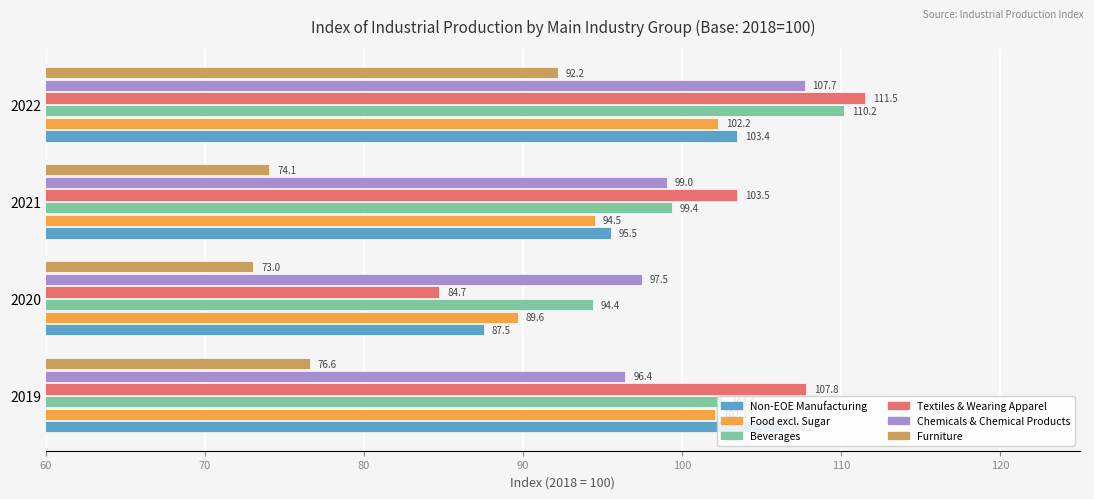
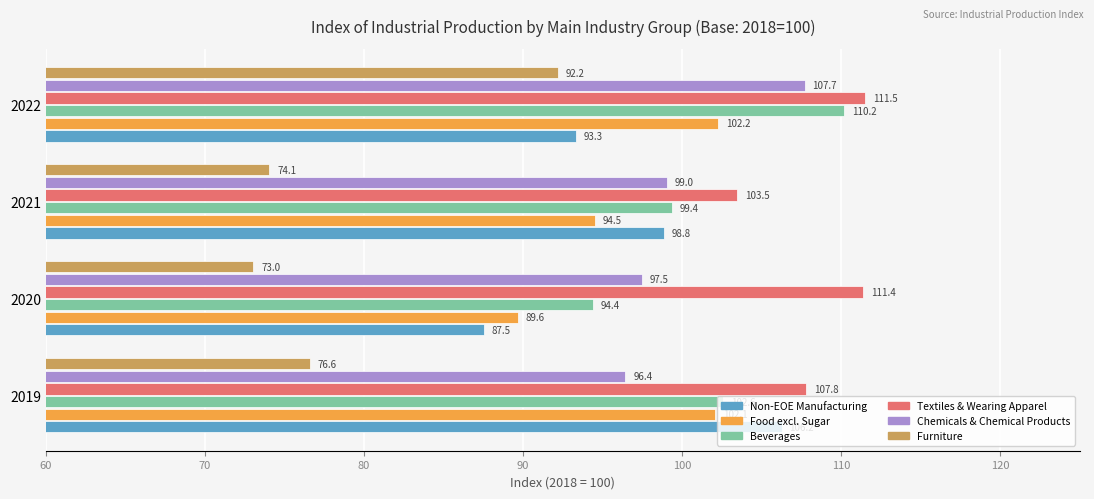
Non-EOE Manufacturing, 2022: 103.4 -> 93.3
Non-EOE Manufacturing, 2021: 95.5 -> 98.8
Textiles & Wearing Apparel, 2020: 84.7 -> 111.4
